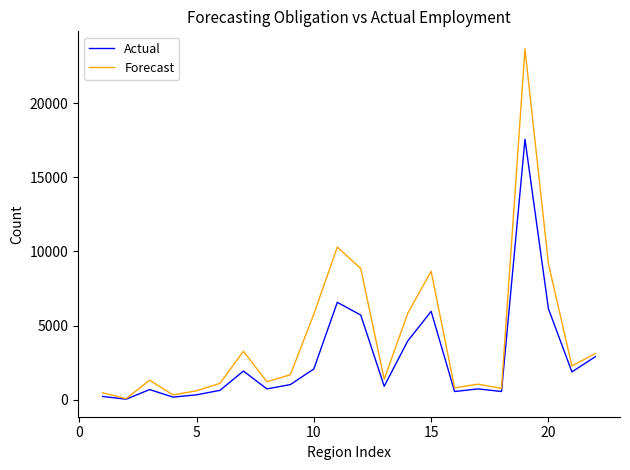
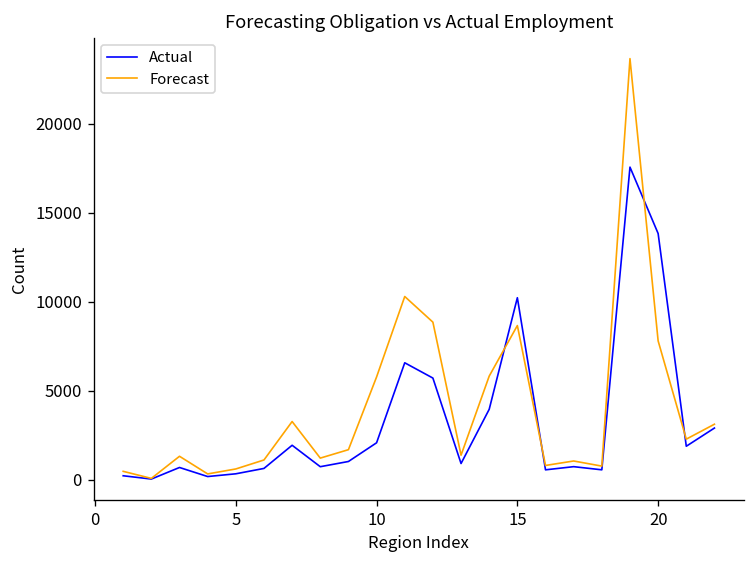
Actual, 15: 6000 -> 10200
Actual, 20: 6100 -> 13800
Forecast, 20: 9200 -> 7800
